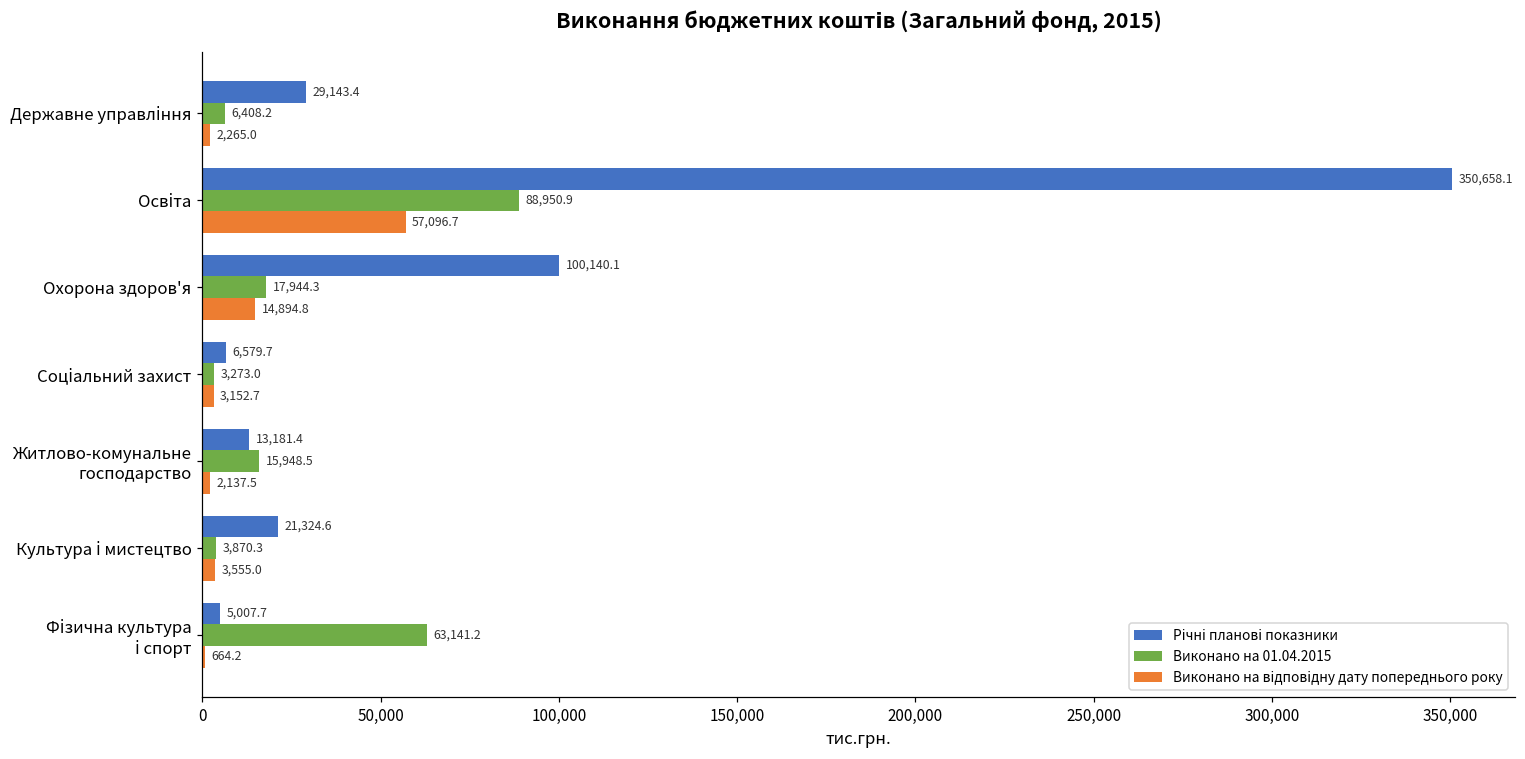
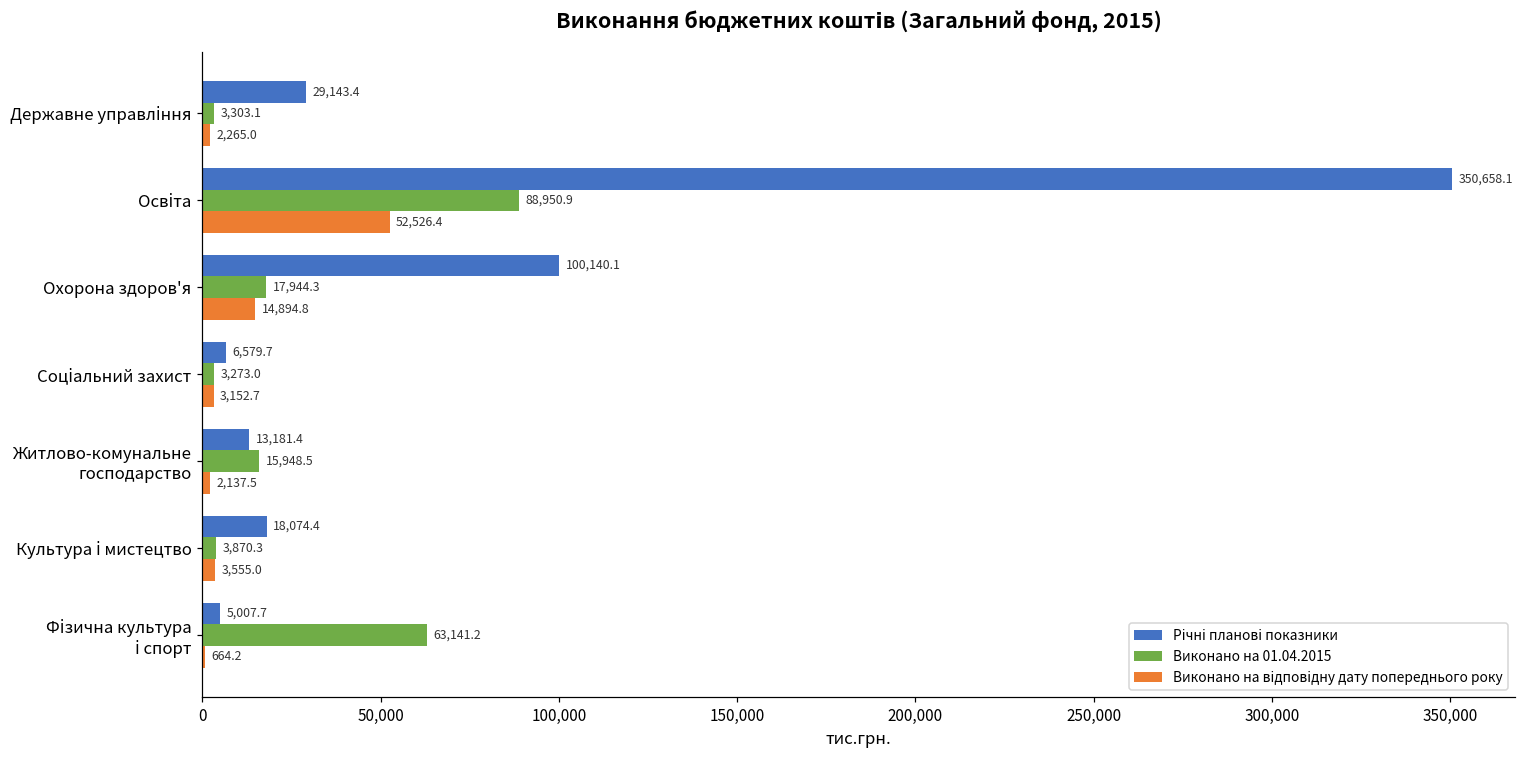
Виконано на 01.04.2015, Державне управління: 6,408.2 -> 3,303.1
Виконано на відповідну дату попереднього року, Освіта: 57,096.7 -> 52,526.4
Річні планові показники, Культура і мистецтво: 21,324.6 -> 18,074.4
